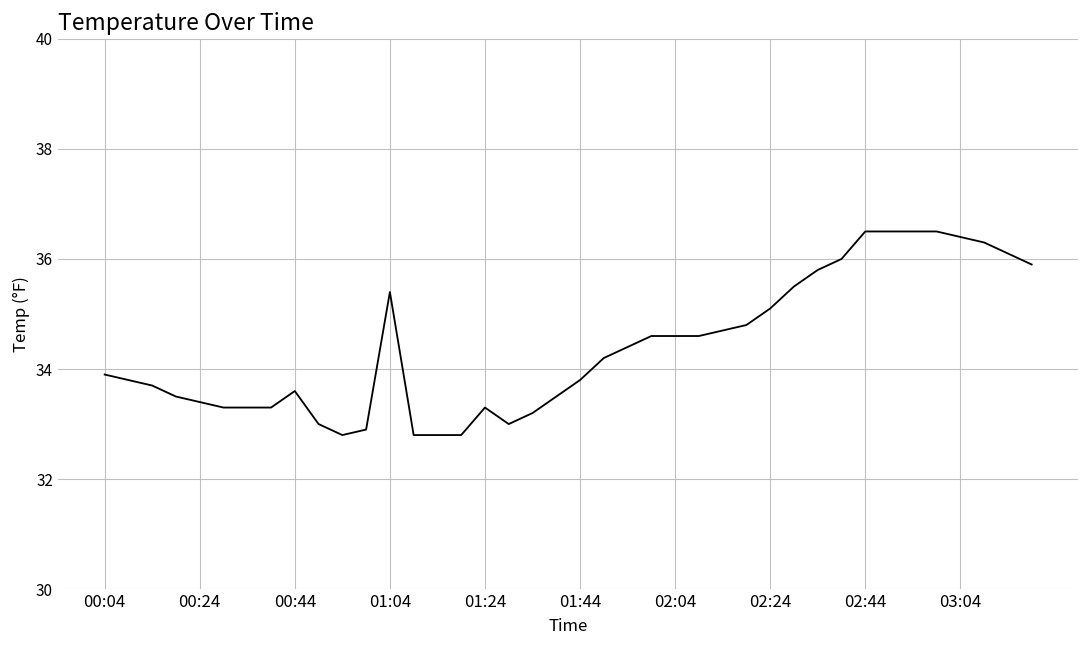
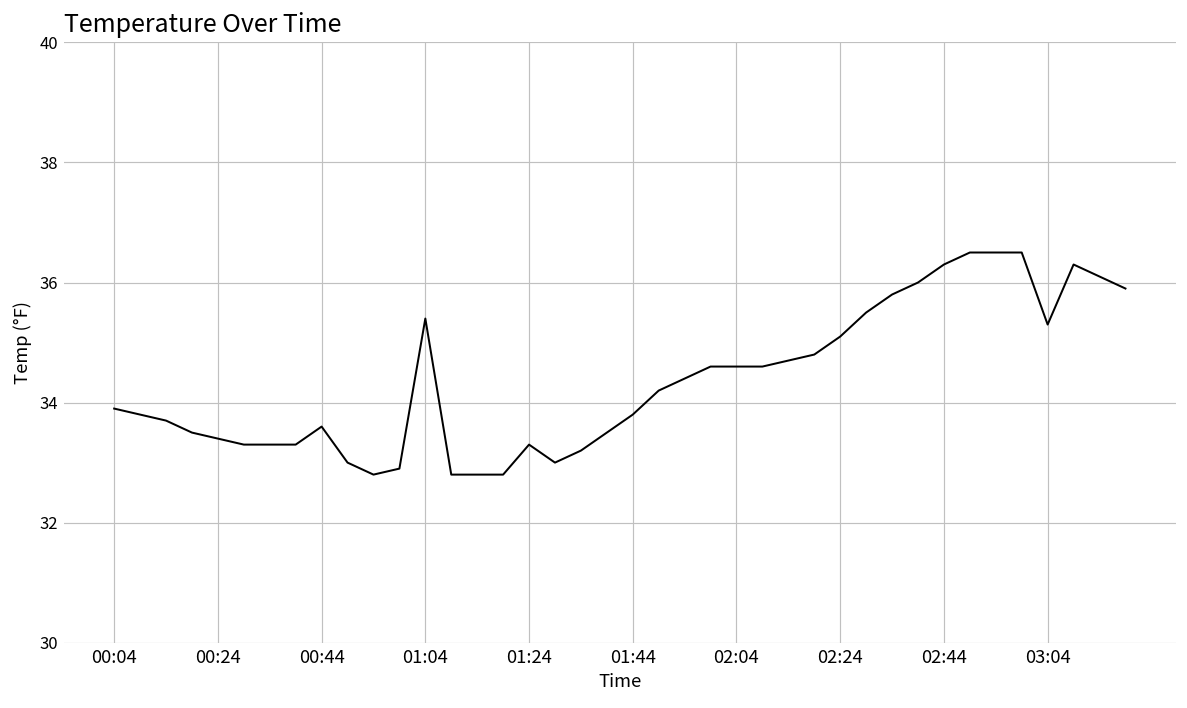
02:44: 36.5 -> 36.3
03:04: 36.4 -> 35.3
